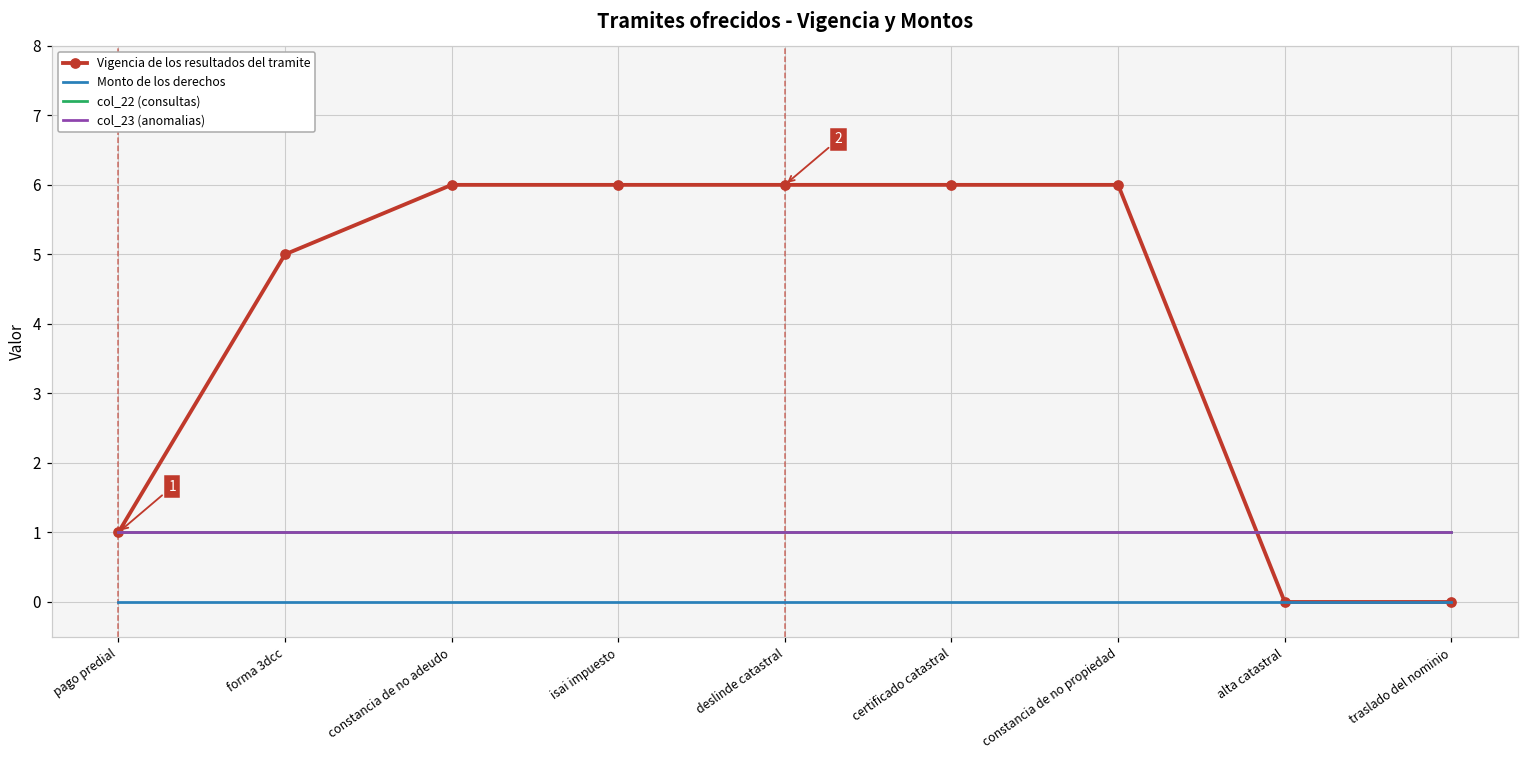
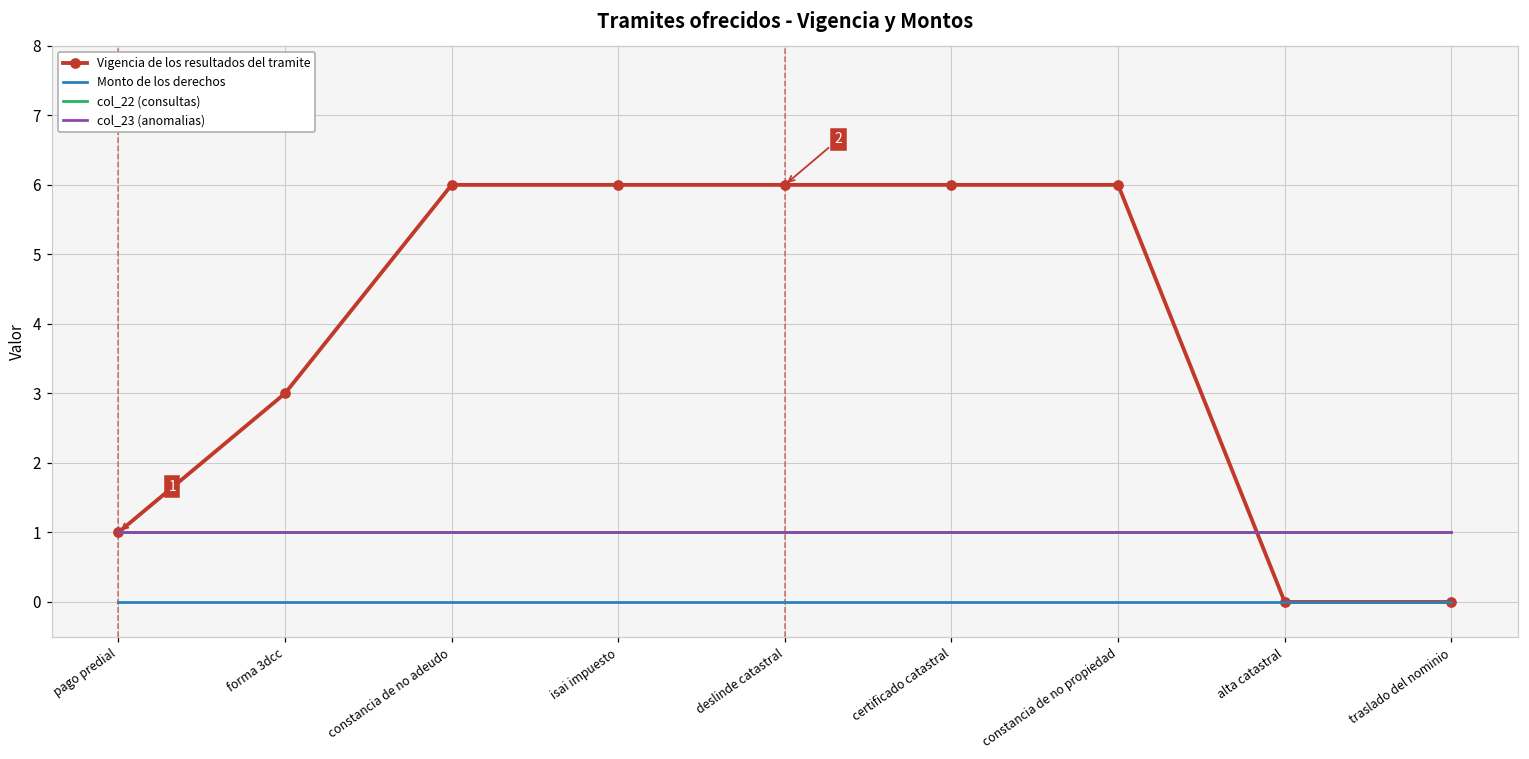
Vigencia de los resultados del tramite, forma 3dcc: 5 -> 3
